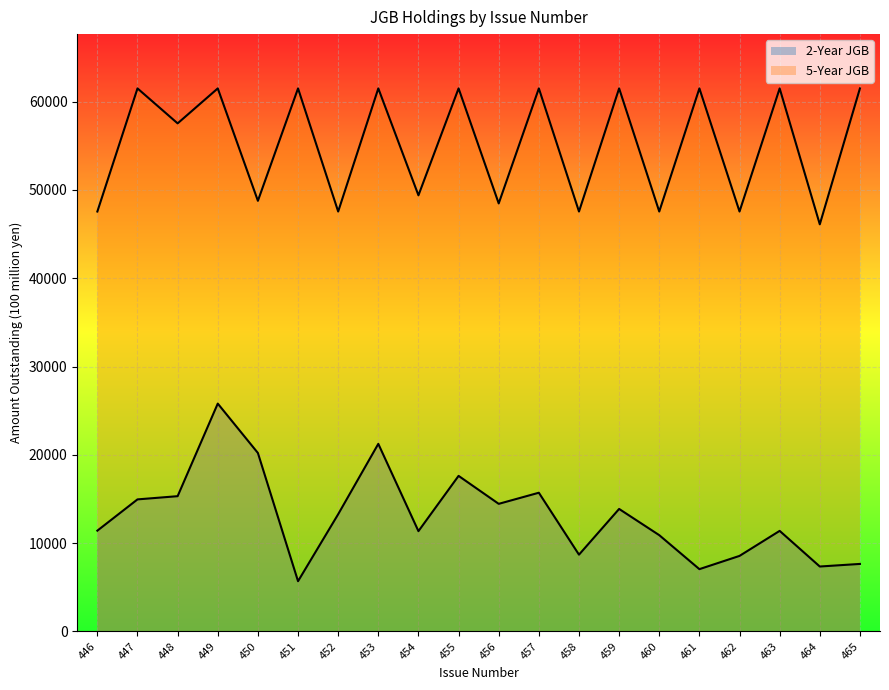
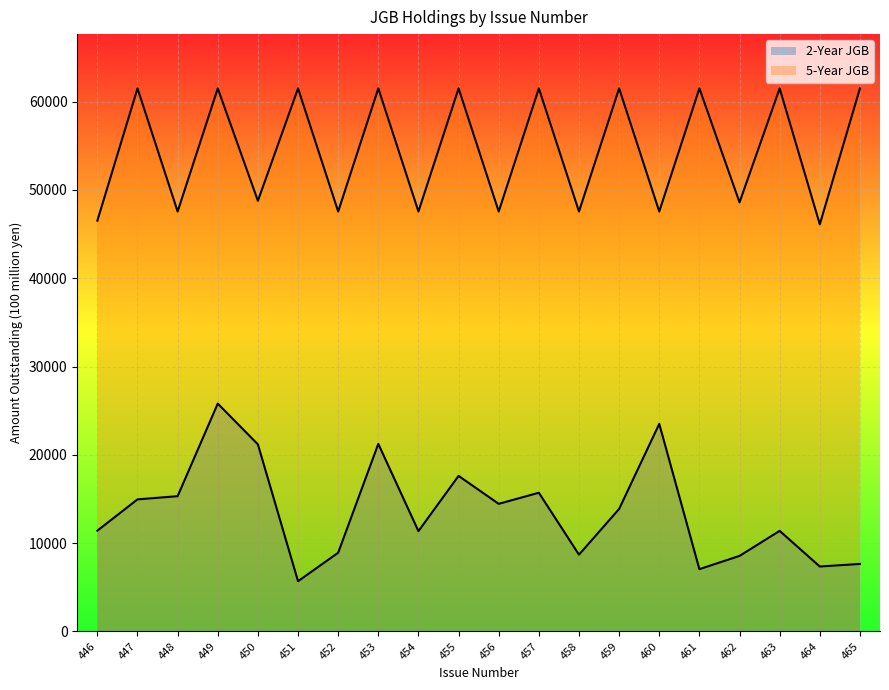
5-Year JGB, 446: 48000 -> 47000
5-Year JGB, 448: 58000 -> 48000
2-Year JGB, 450: 20000 -> 21000
2-Year JGB, 452: 13000 -> 9000
5-Year JGB, 454: 49000 -> 48000
5-Year JGB, 456: 48500 -> 47600
2-Year JGB, 460: 11000 -> 24000
5-Year JGB, 462: 48000 -> 49000
